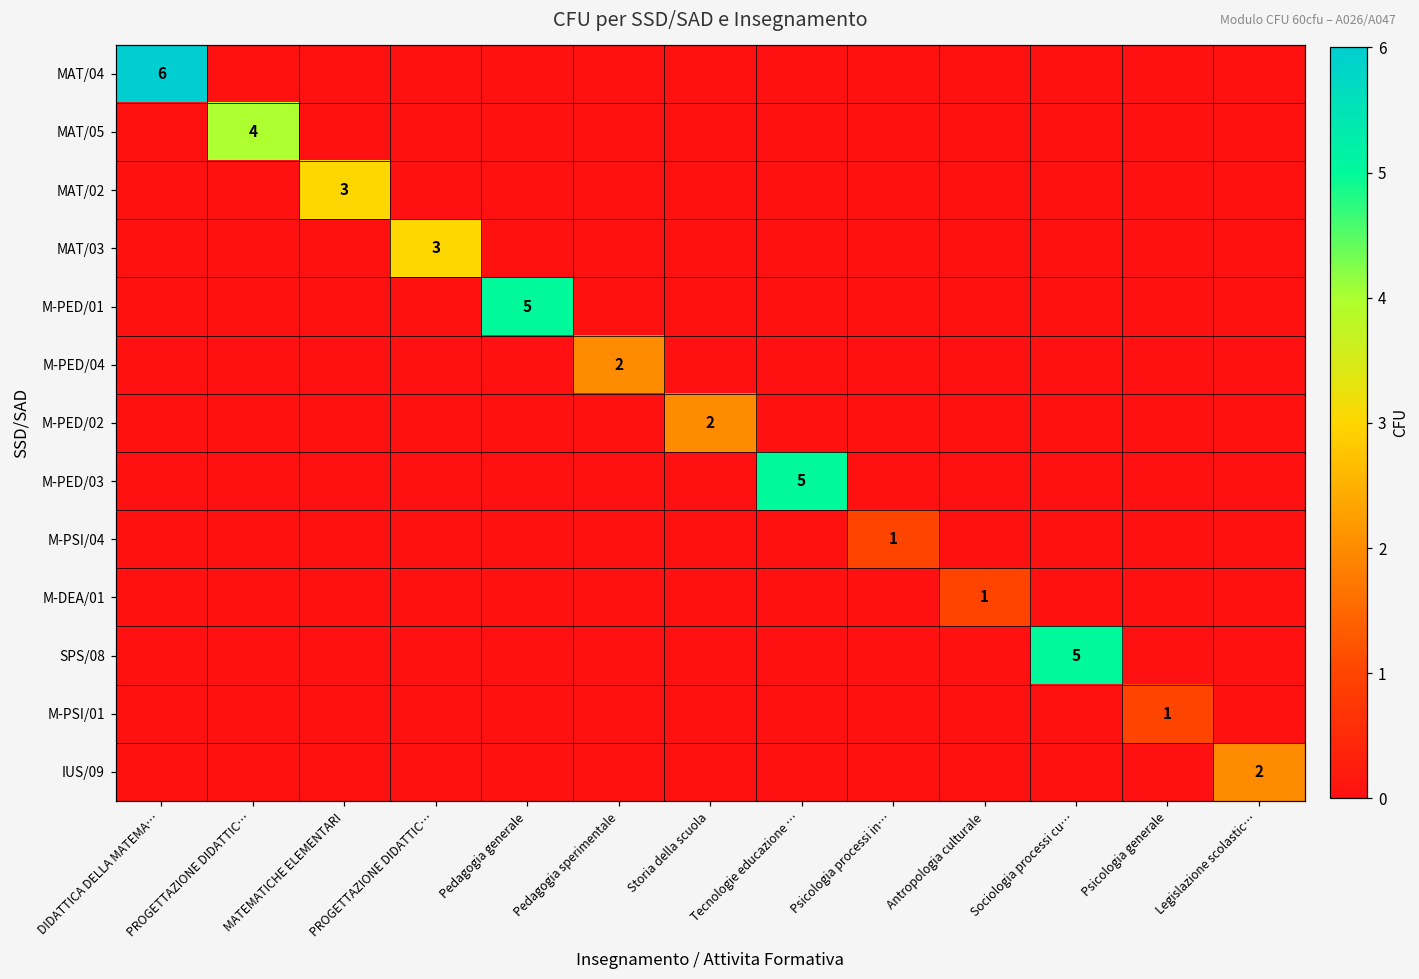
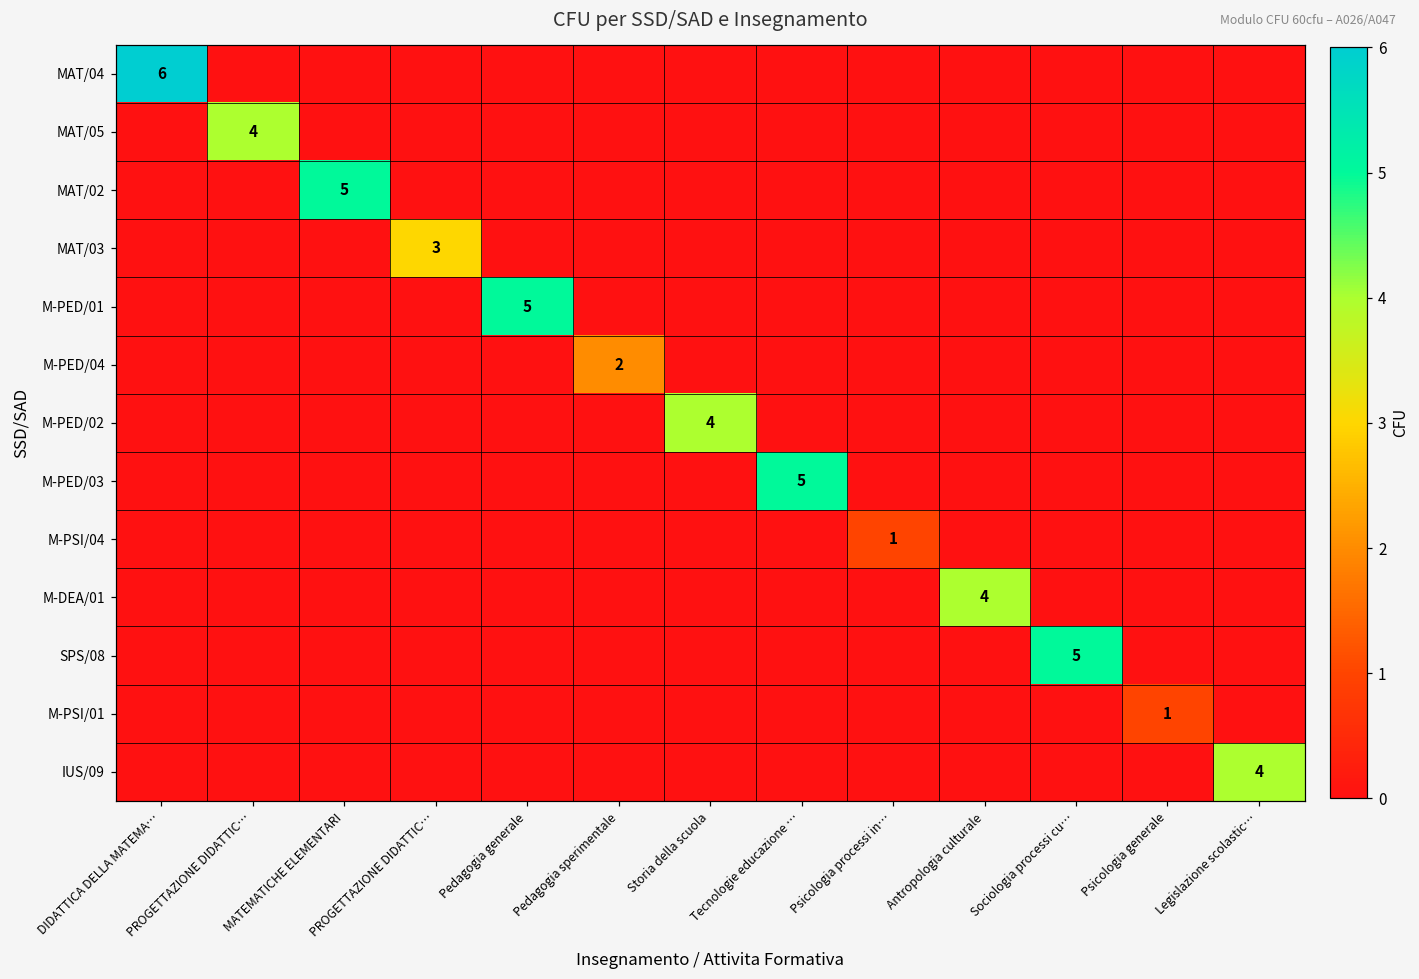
MAT/02, MATEMATICHE ELEMENTARI: 3 -> 5
M-PED/02, Storia della scuola: 2 -> 4
M-DEA/01, Antropologia culturale: 1 -> 4
IUS/09, Legislazione scolastic…: 2 -> 4
